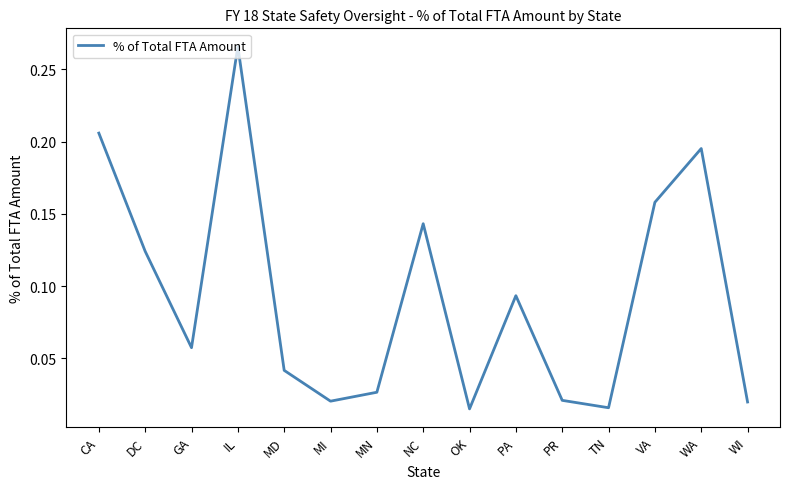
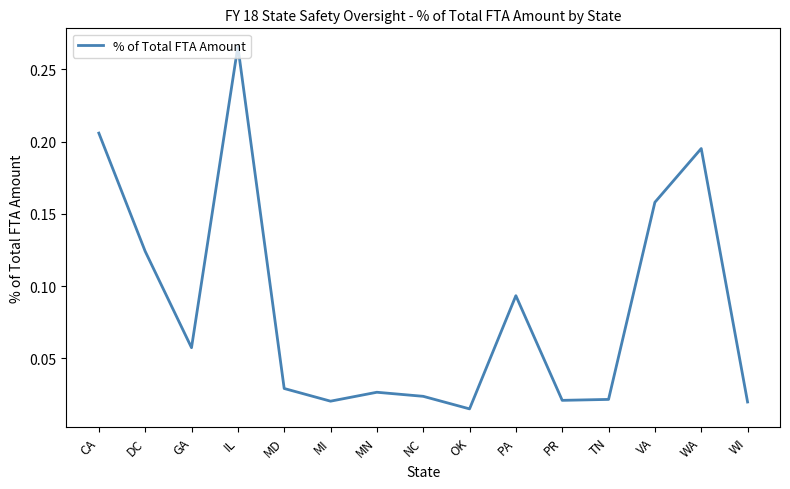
MD: 0.042 -> 0.029
NC: 0.143 -> 0.024
TN: 0.016 -> 0.022
